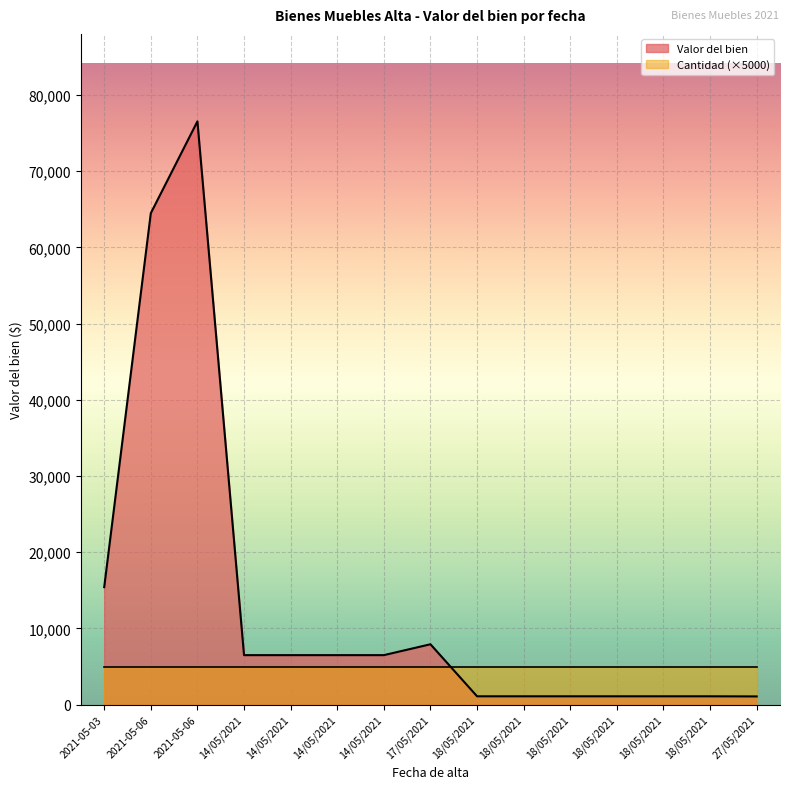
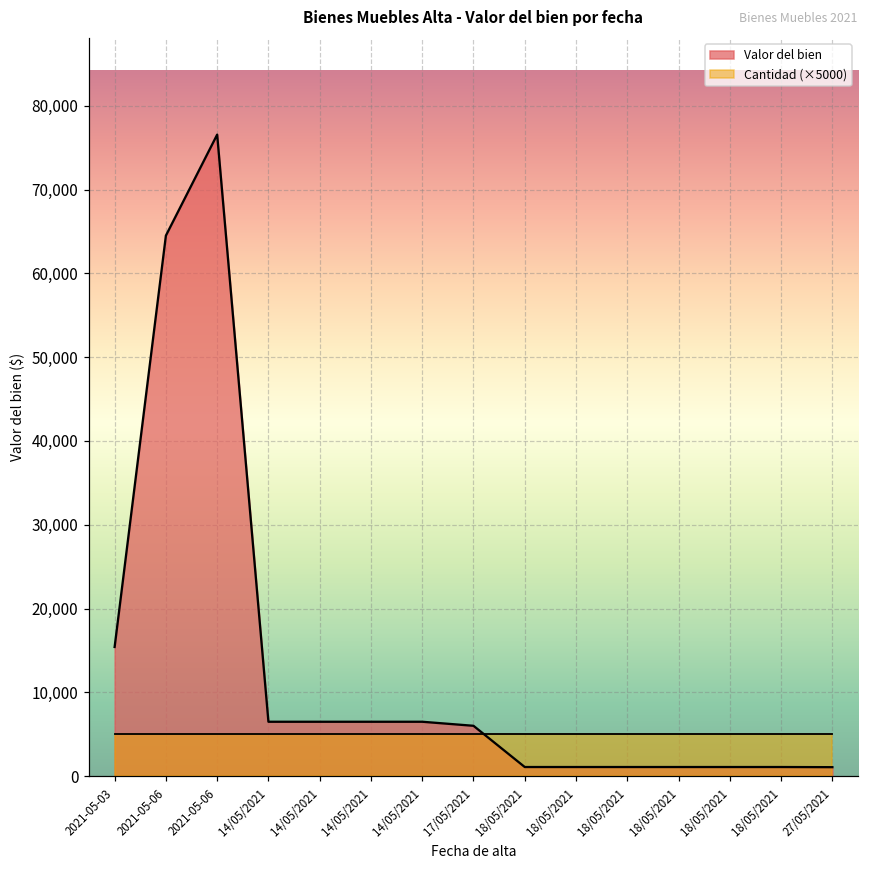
Valor del bien, 17/05/2021: 8,000 -> 6,000
